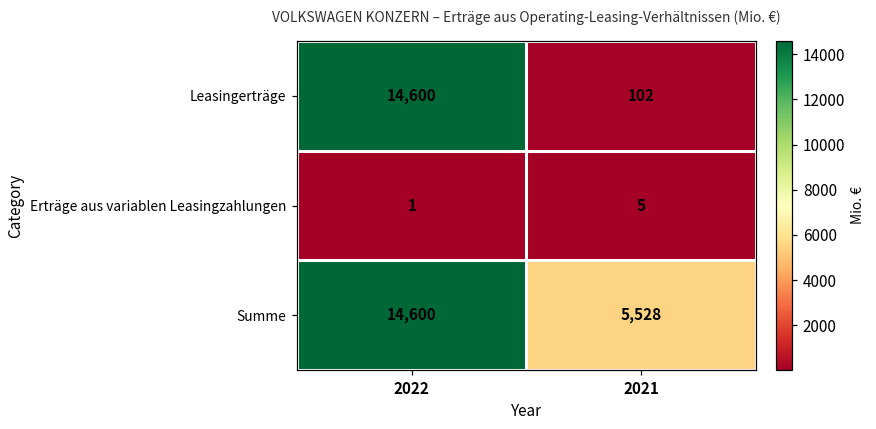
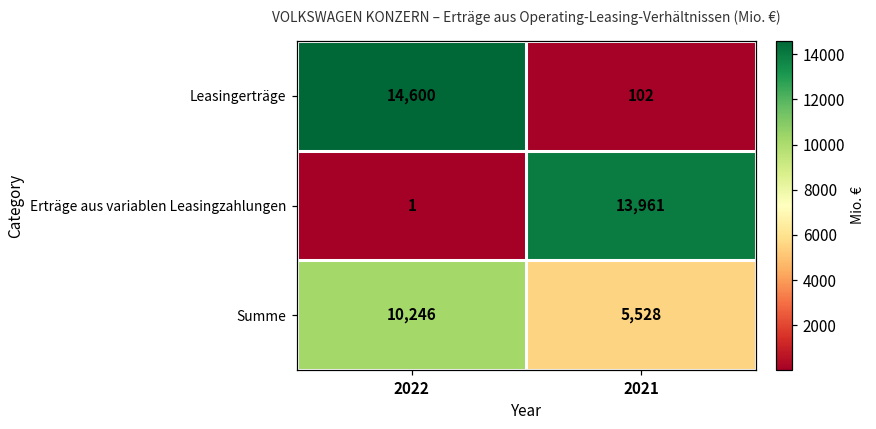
Erträge aus variablen Leasingzahlungen, 2021: 5 -> 13,961
Summe, 2022: 14,600 -> 10,246
